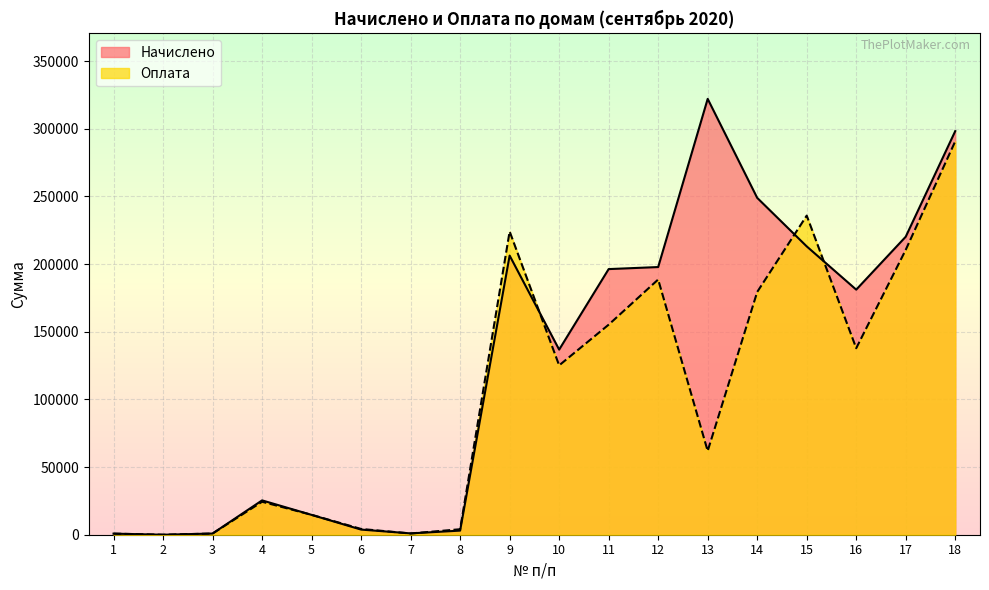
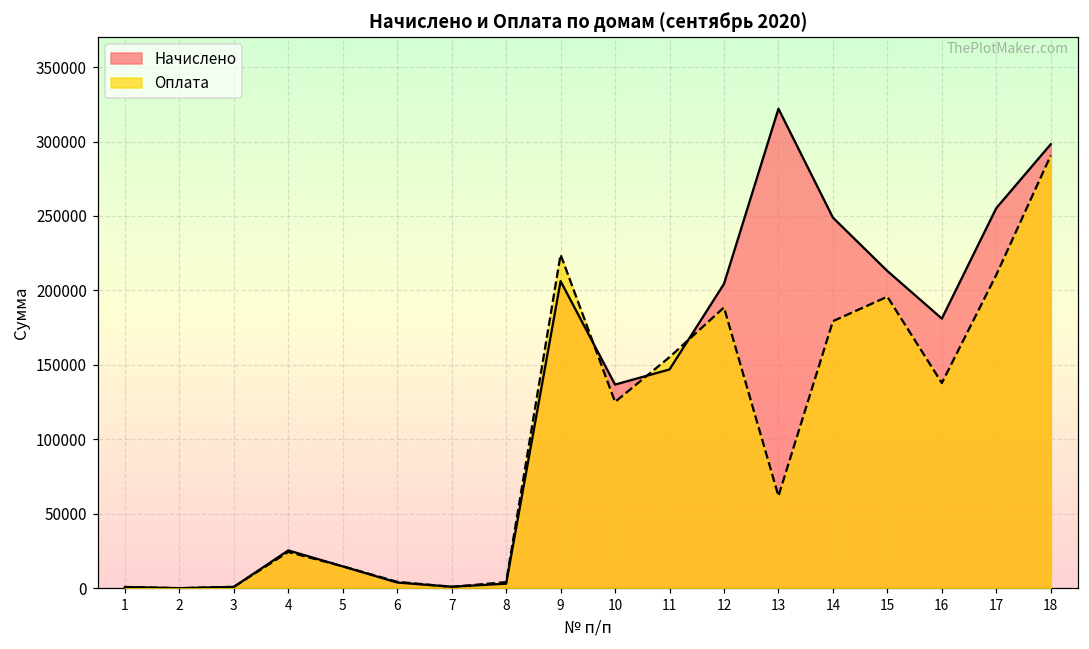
Начислено, 11: 196000 -> 147000
Начислено, 12: 198000 -> 204000
Оплата, 15: 236000 -> 196000
Начислено, 17: 220000 -> 255000
